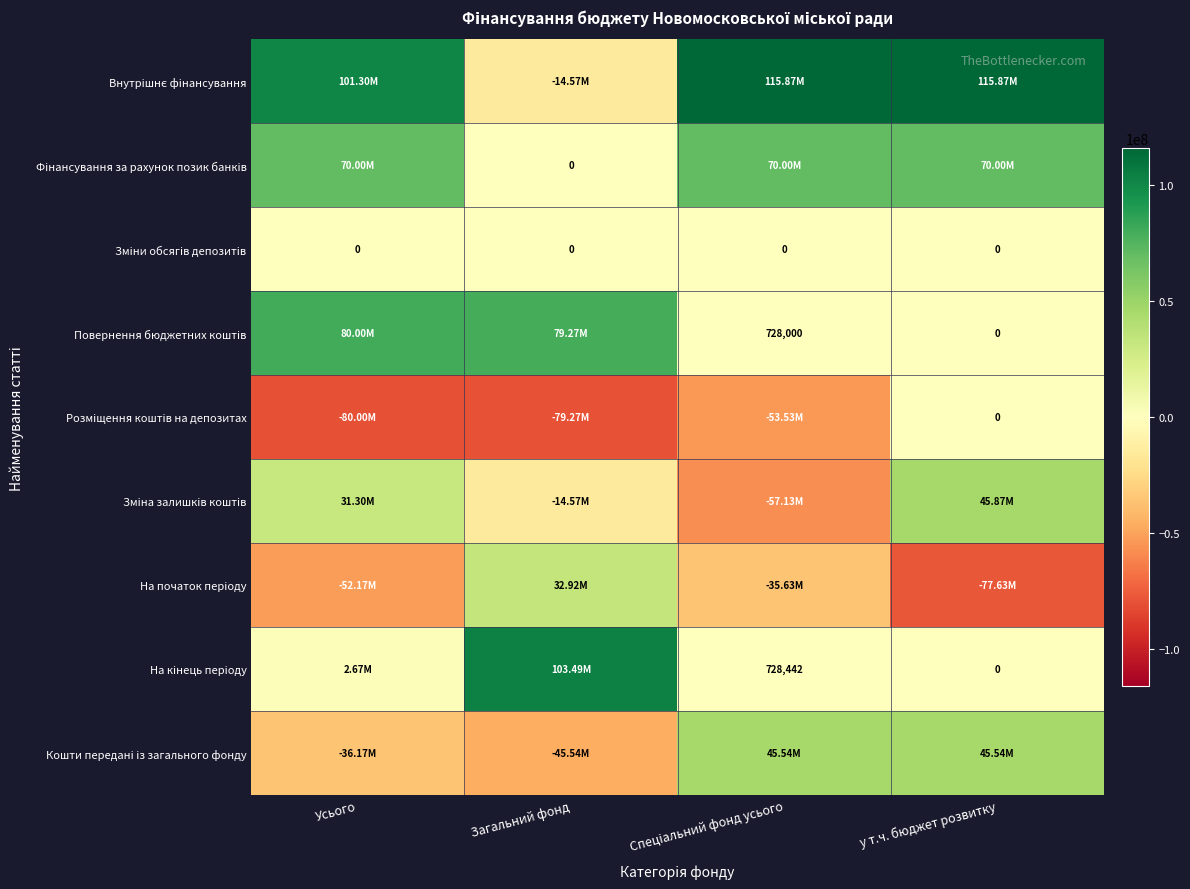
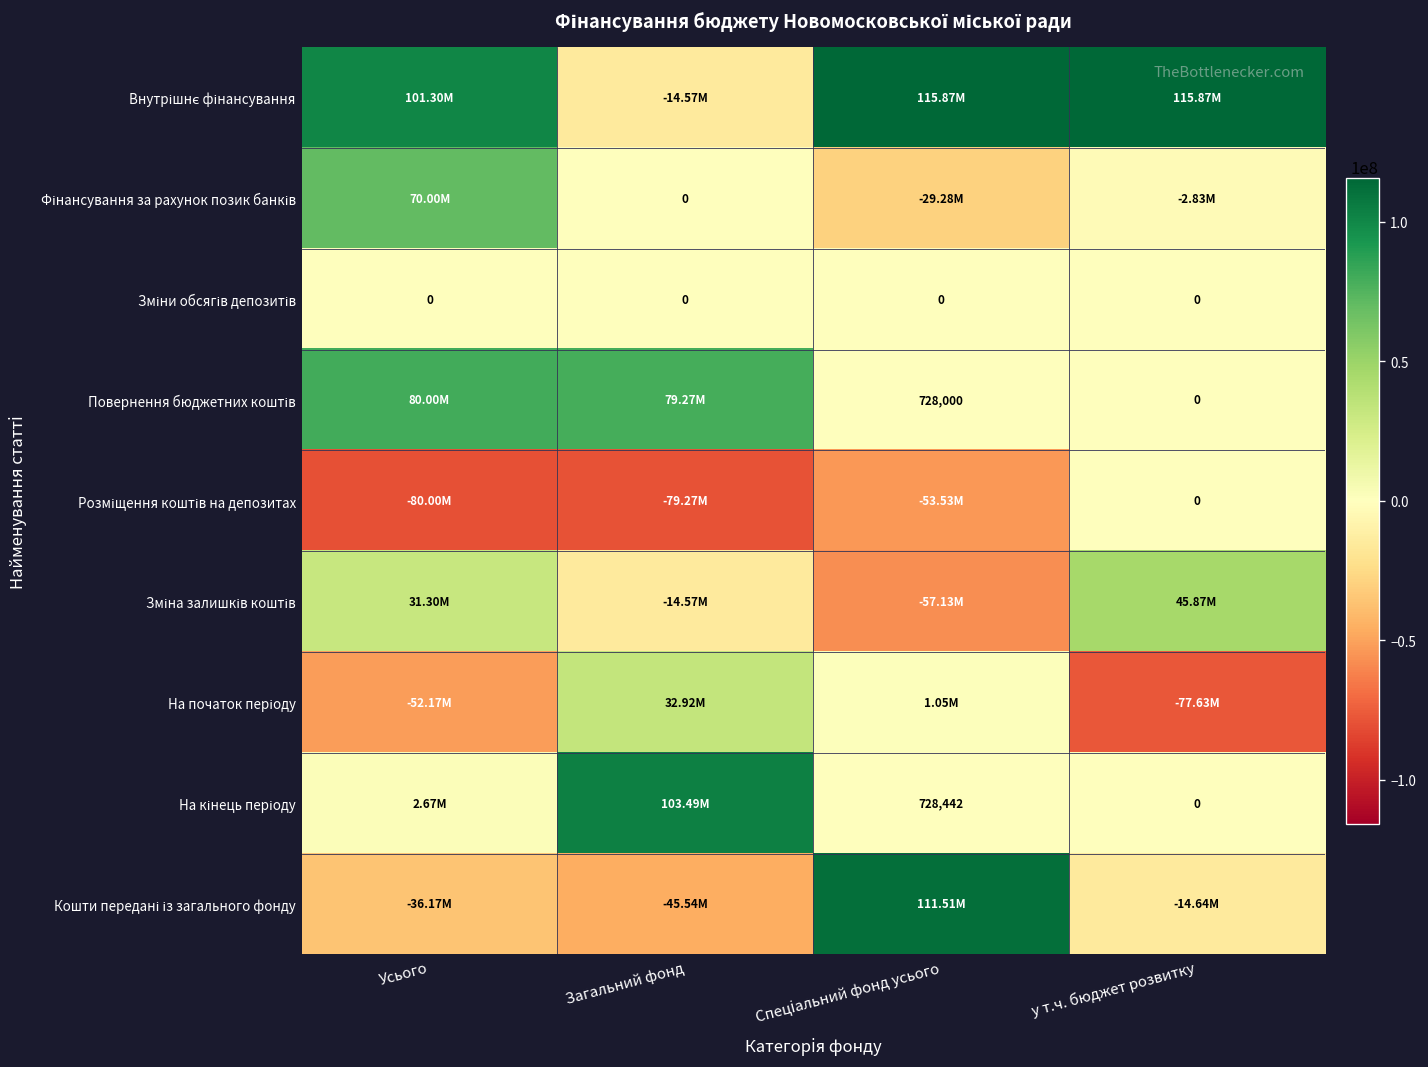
Фінансування за рахунок позик банків, Спеціальний фонд усього: 70.00M -> -29.28M
Фінансування за рахунок позик банків, у т.ч. бюджет розвитку: 70.00M -> -2.83M
На початок періоду, Спеціальний фонд усього: -35.63M -> 1.05M
Кошти передані із загального фонду, Спеціальний фонд усього: 45.54M -> 111.51M
Кошти передані із загального фонду, у т.ч. бюджет розвитку: 45.54M -> -14.64M
